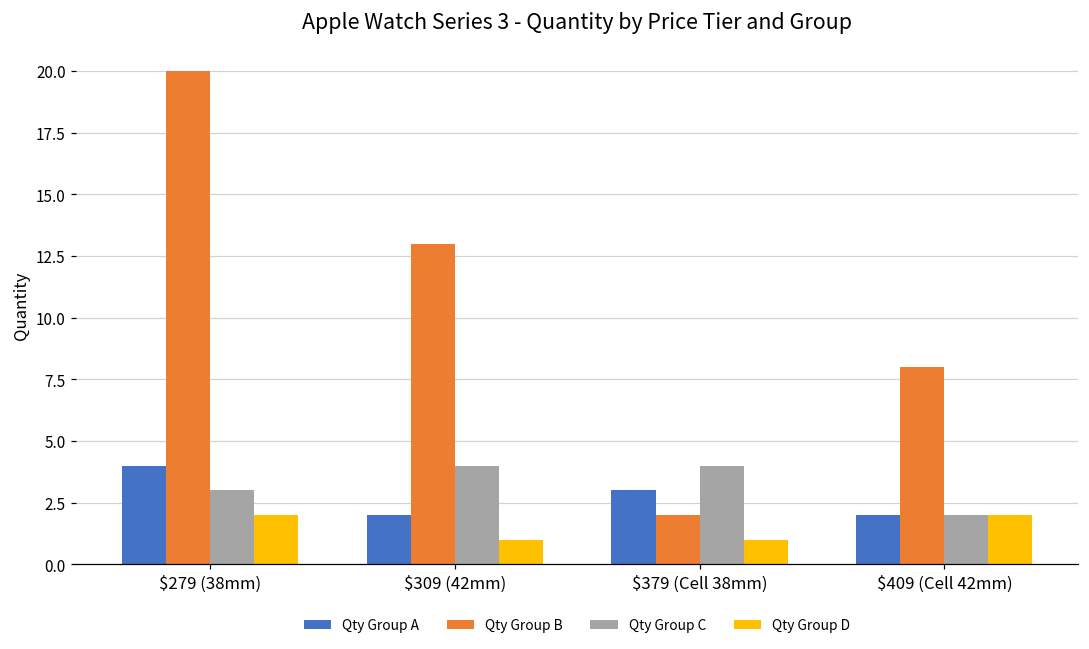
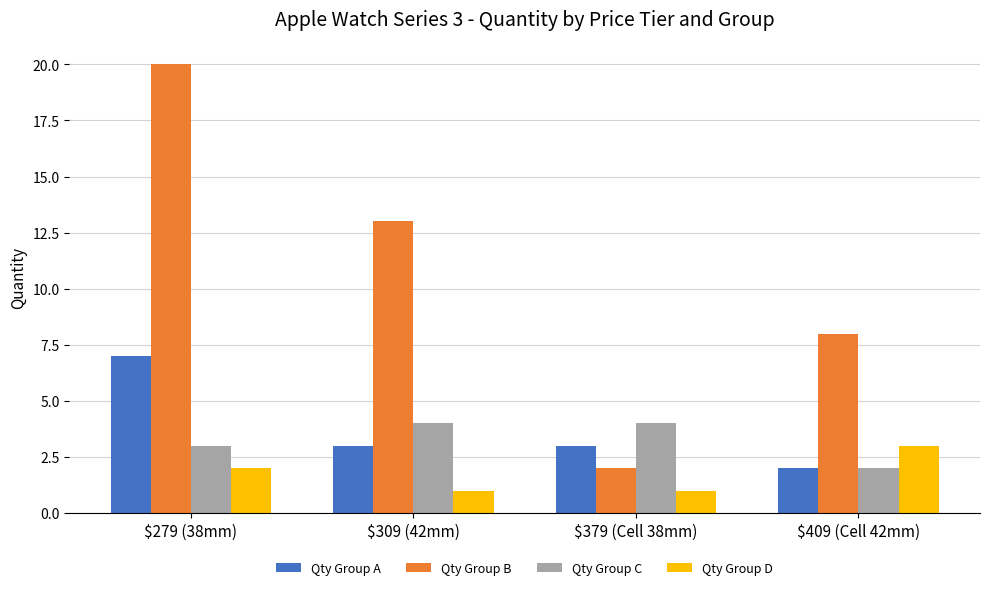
Qty Group A, $279 (38mm): 4 -> 7
Qty Group A, $309 (42mm): 2 -> 3
Qty Group D, $409 (Cell 42mm): 2 -> 3
